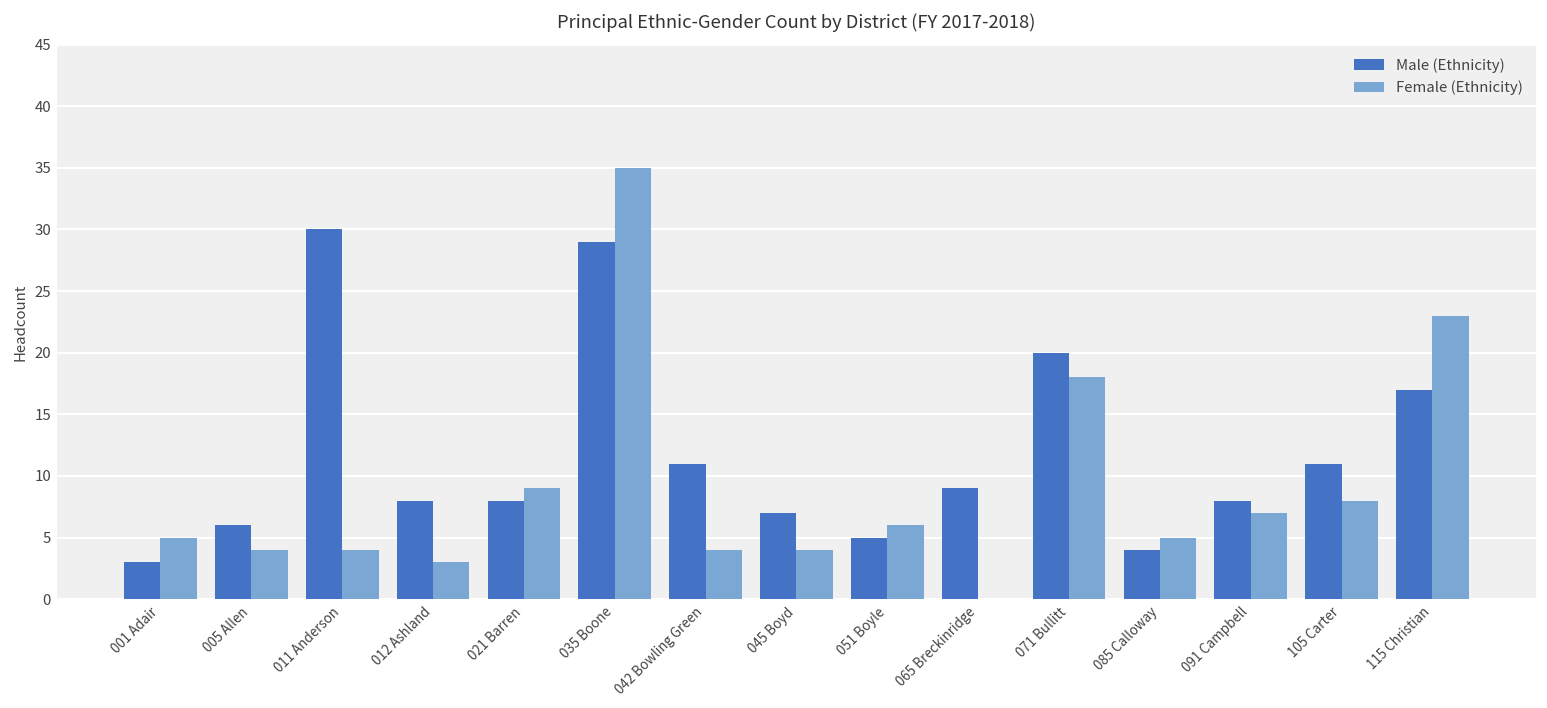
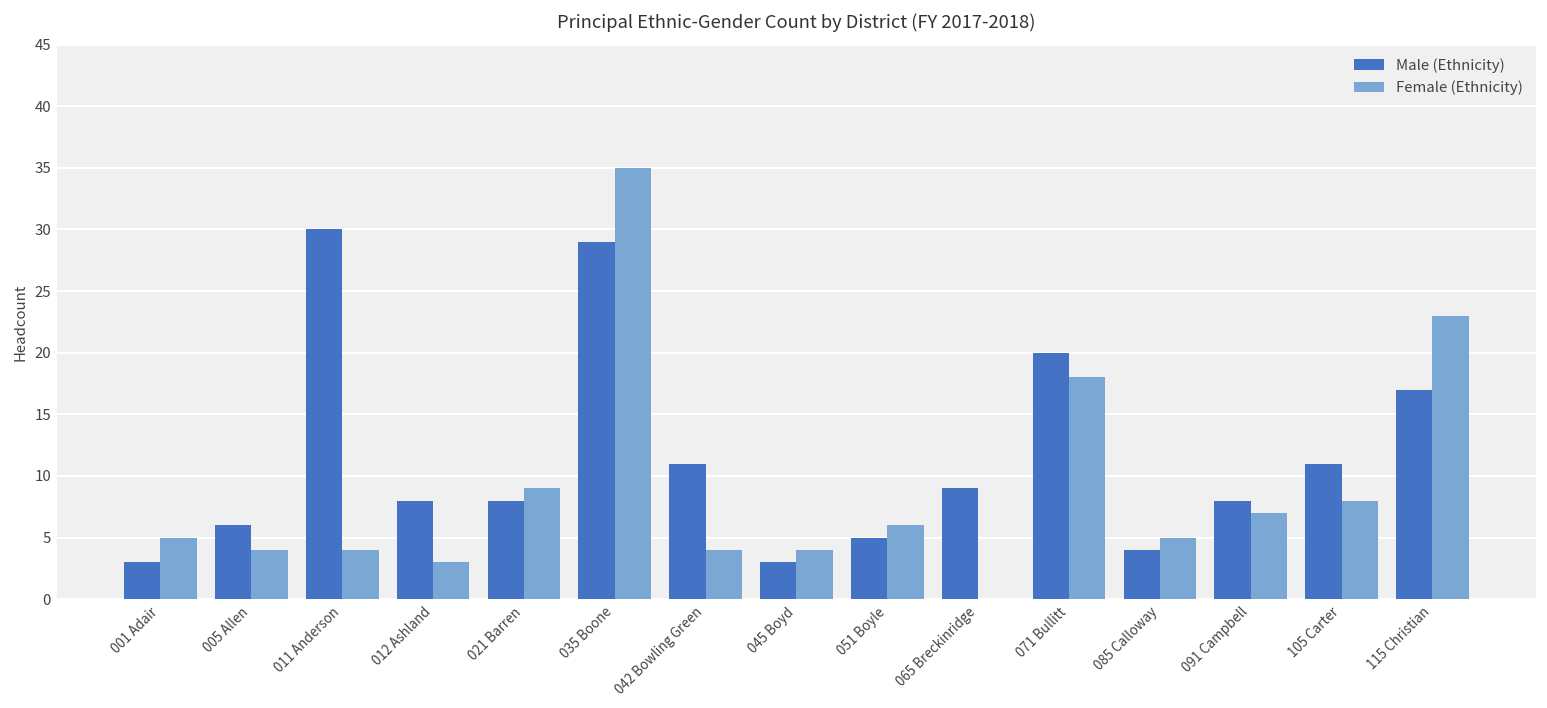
Male (Ethnicity), 045 Boyd: 7 -> 3
